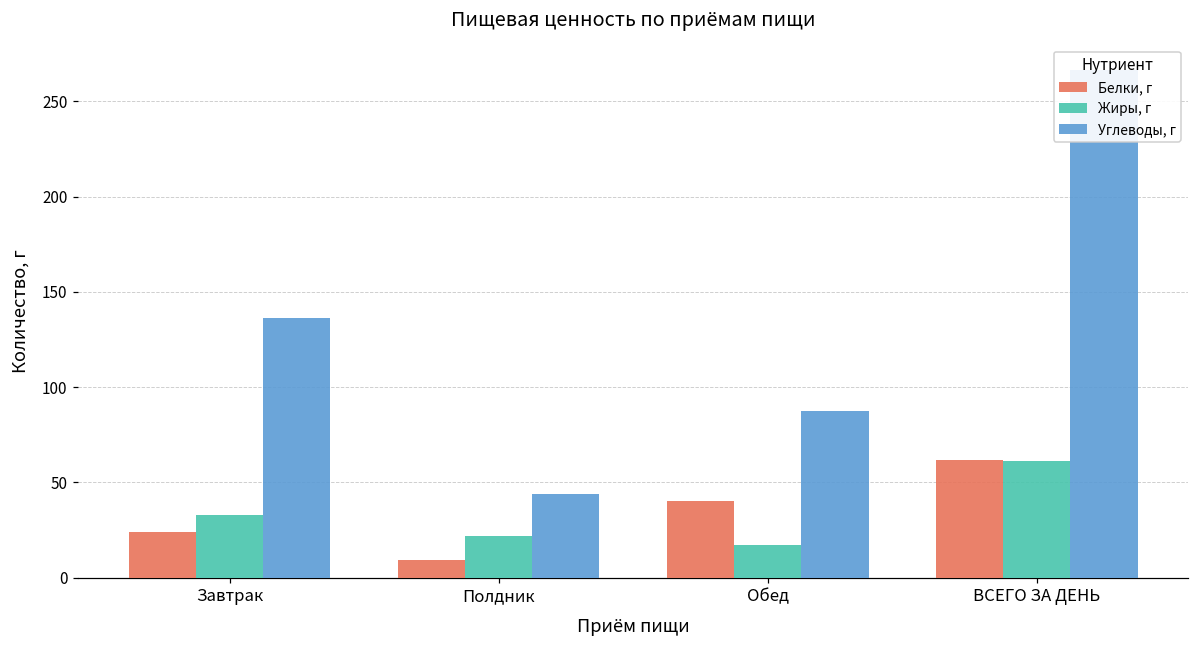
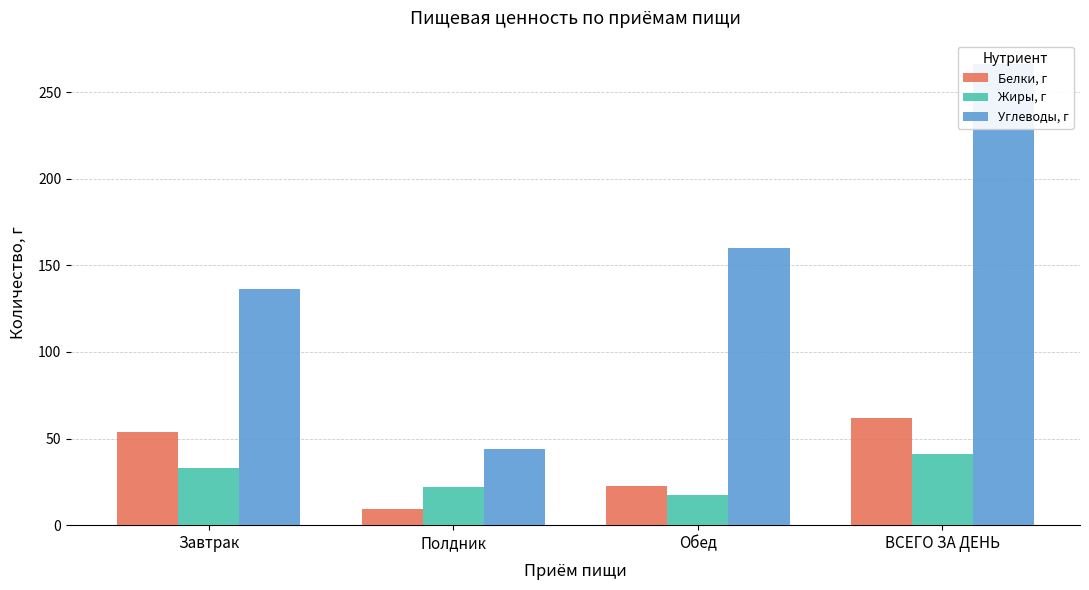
Белки, г, Завтрак: 24 -> 54
Белки, г, Обед: 40 -> 22
Углеводы, г, Обед: 88 -> 160
Жиры, г, ВСЕГО ЗА ДЕНЬ: 61 -> 41
